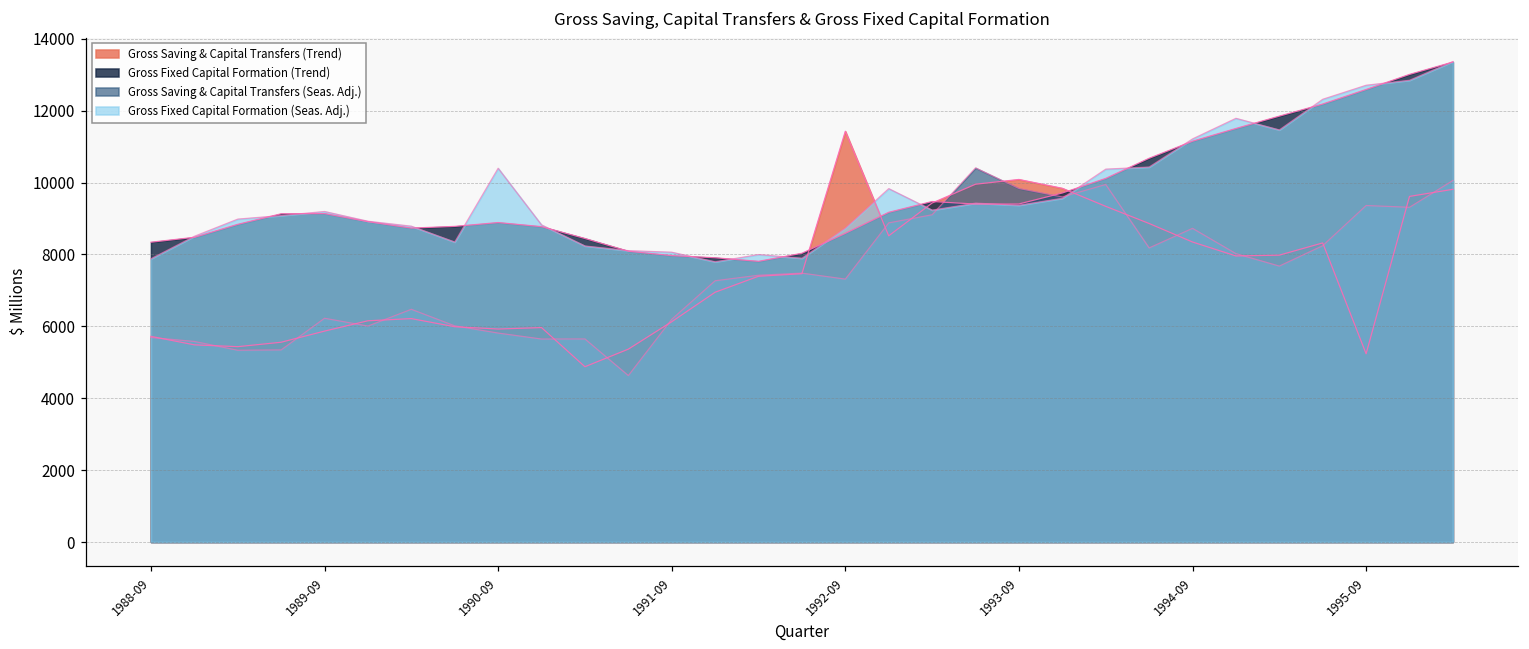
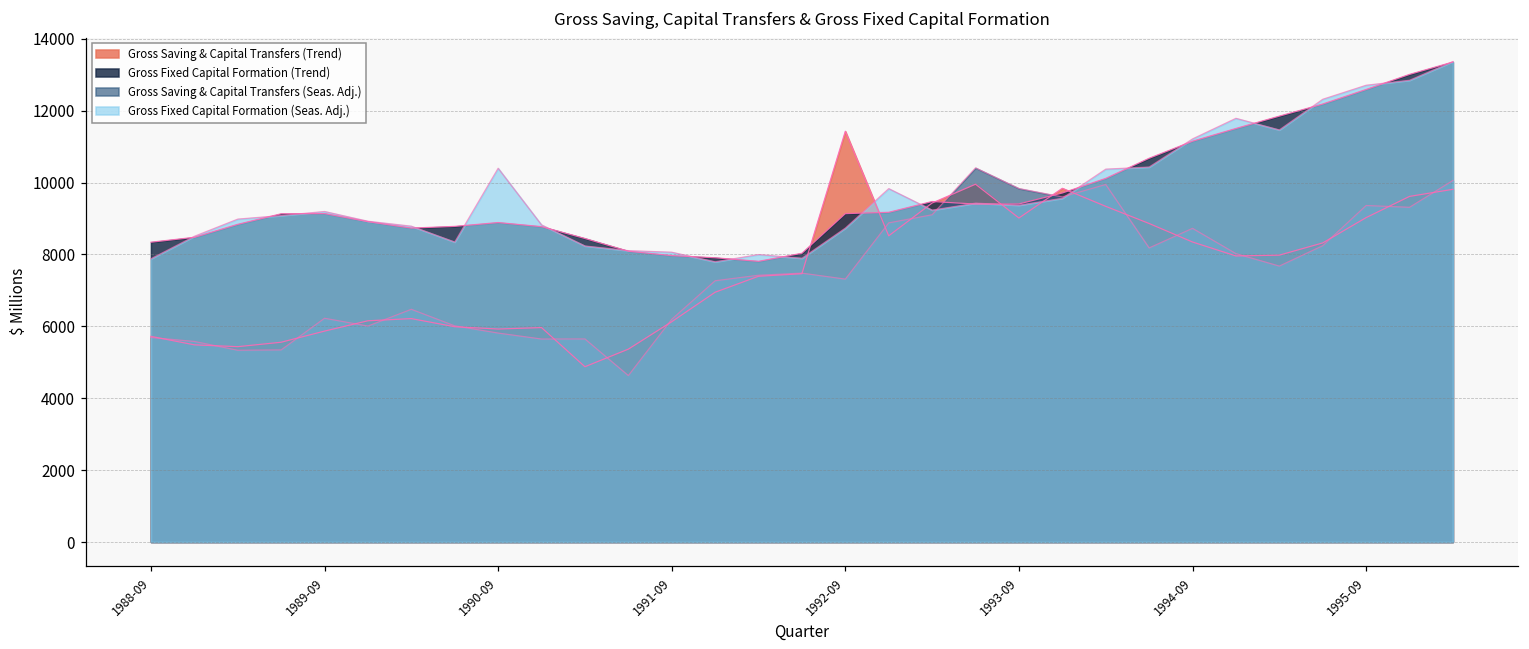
Gross Fixed Capital Formation (Trend), 1992-09: 8600 -> 9100
Gross Saving & Capital Transfers (Trend), 1993-09: 10100 -> 9000
Gross Saving & Capital Transfers (Trend), 1995-09: 5200 -> 9000
